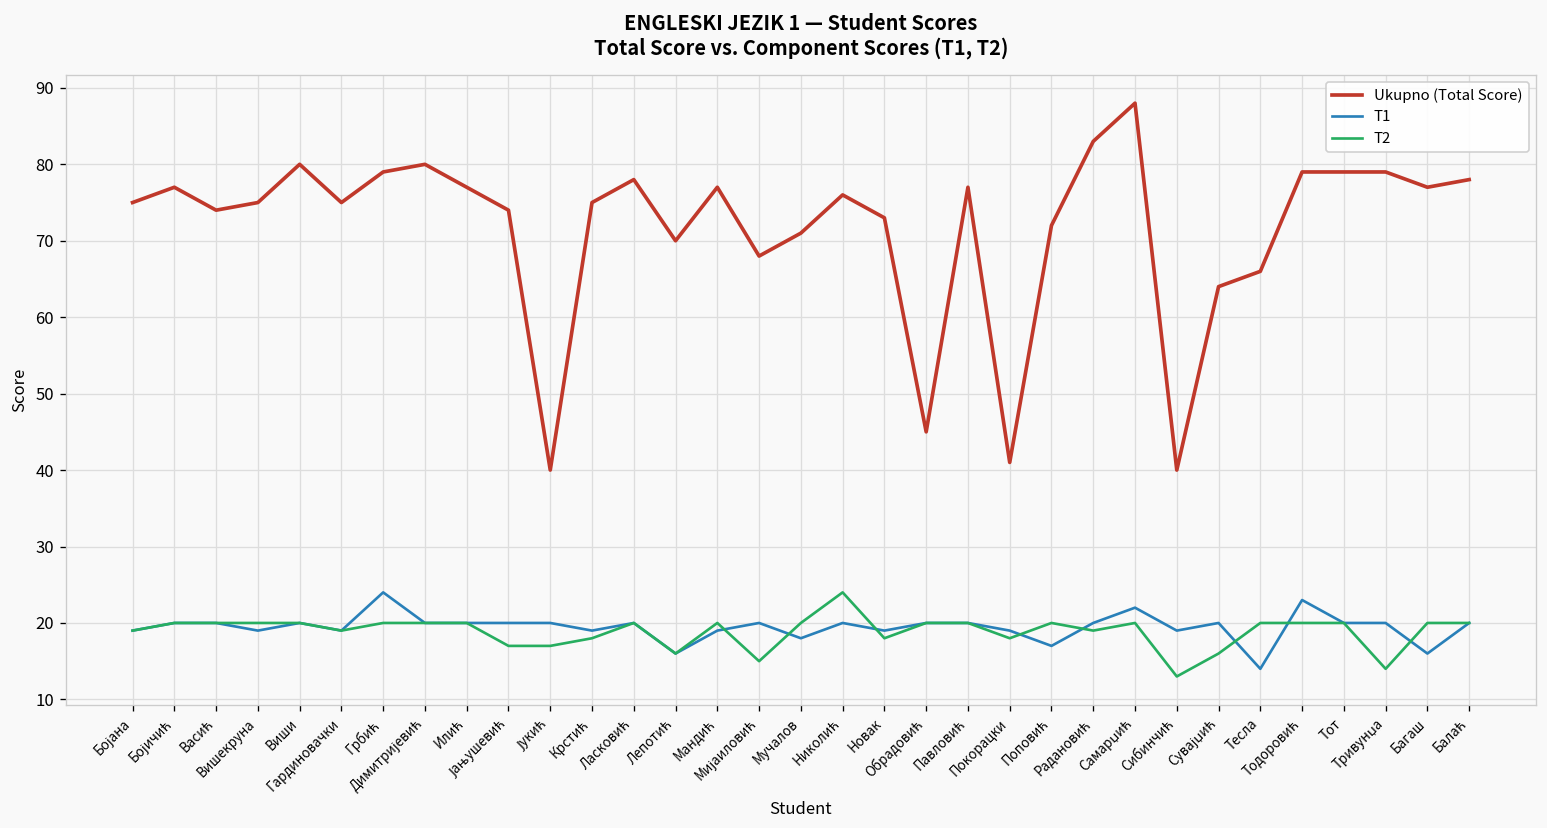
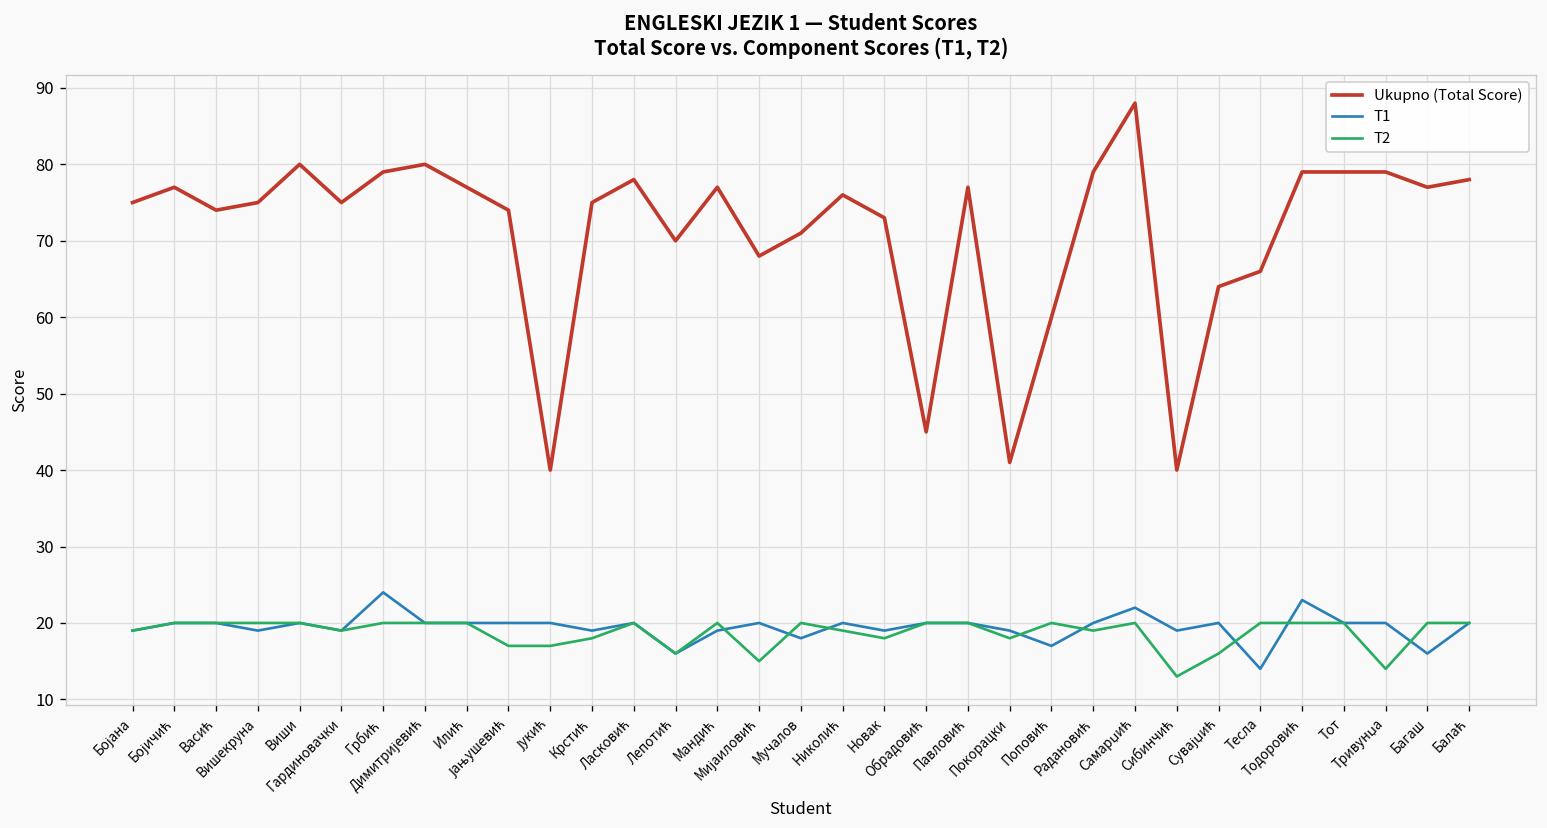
T2, Николић: 24 -> 19
Ukupno (Total Score), Поповић: 72 -> 60
Ukupno (Total Score), Радановић: 83 -> 79
